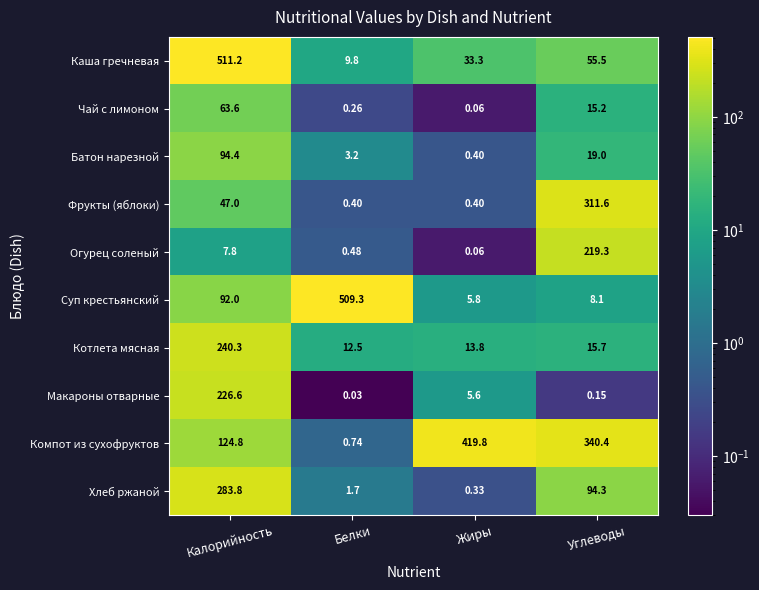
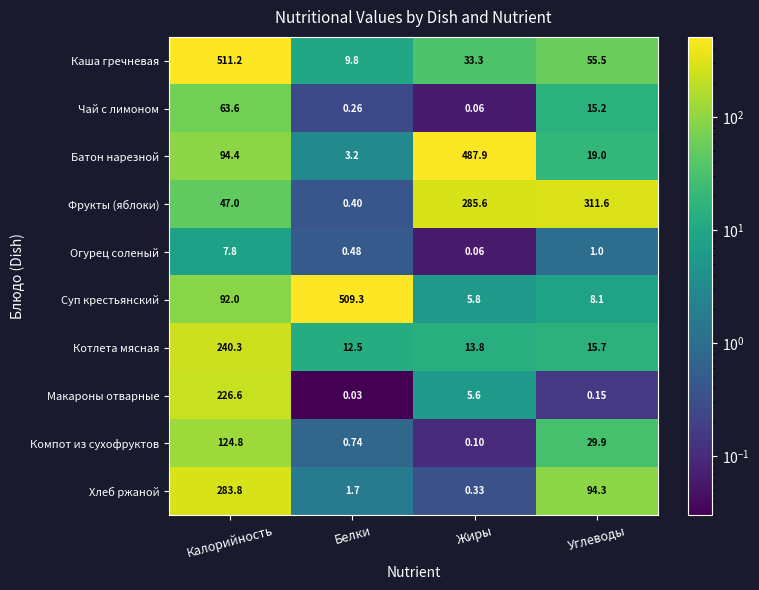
Батон нарезной, Жиры: 0.40 -> 487.9
Фрукты (яблоки), Жиры: 0.40 -> 285.6
Огурец соленый, Углеводы: 219.3 -> 1.0
Компот из сухофруктов, Жиры: 419.8 -> 0.10
Компот из сухофруктов, Углеводы: 340.4 -> 29.9
